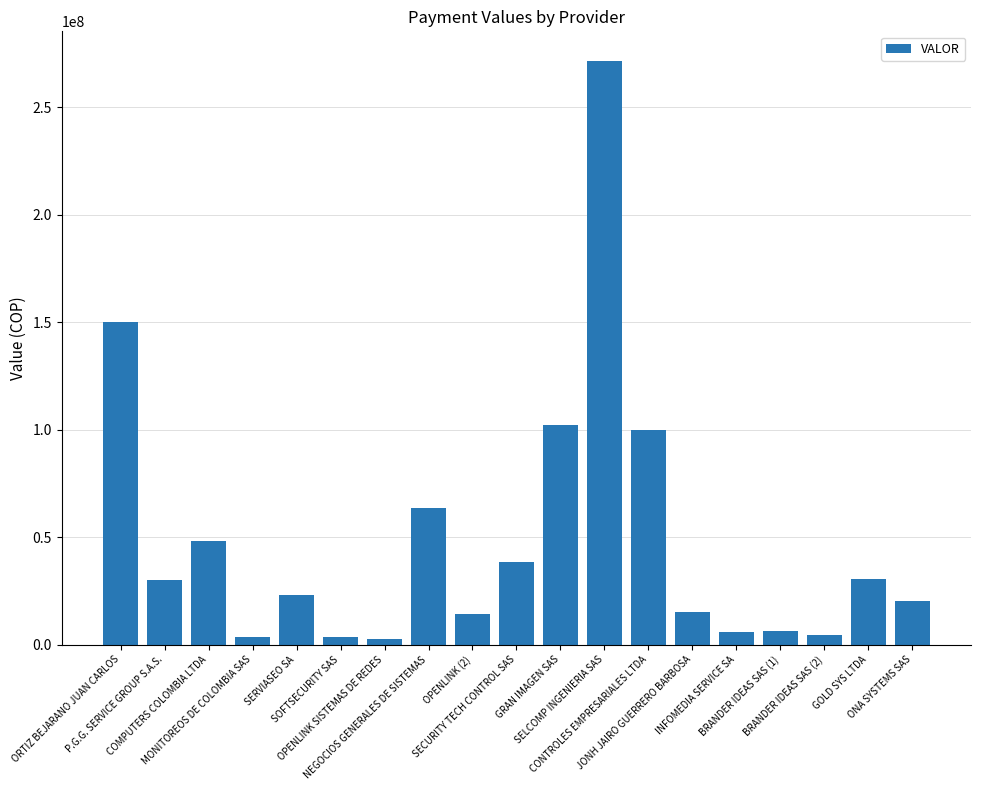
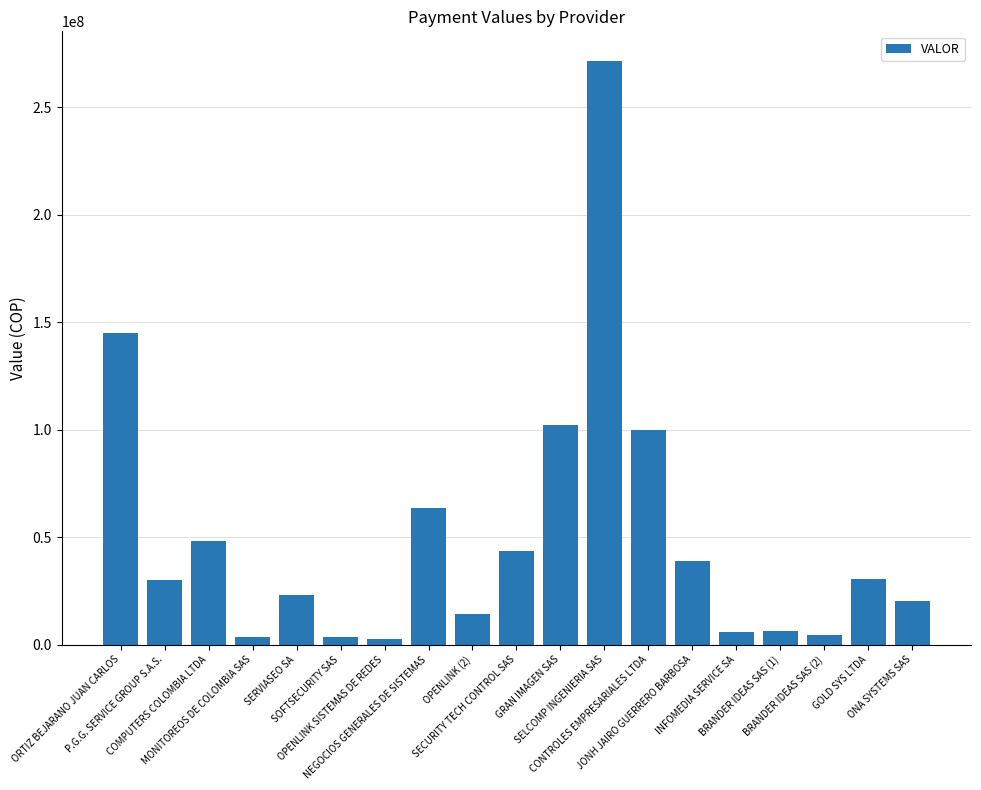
ORTIZ BEJARANO JUAN CARLOS: 150000000 -> 145000000
SECURITY TECH CONTROL SAS: 38000000 -> 44000000
JONH JAIRO GUERRERO BARBOSA: 15000000 -> 39000000
